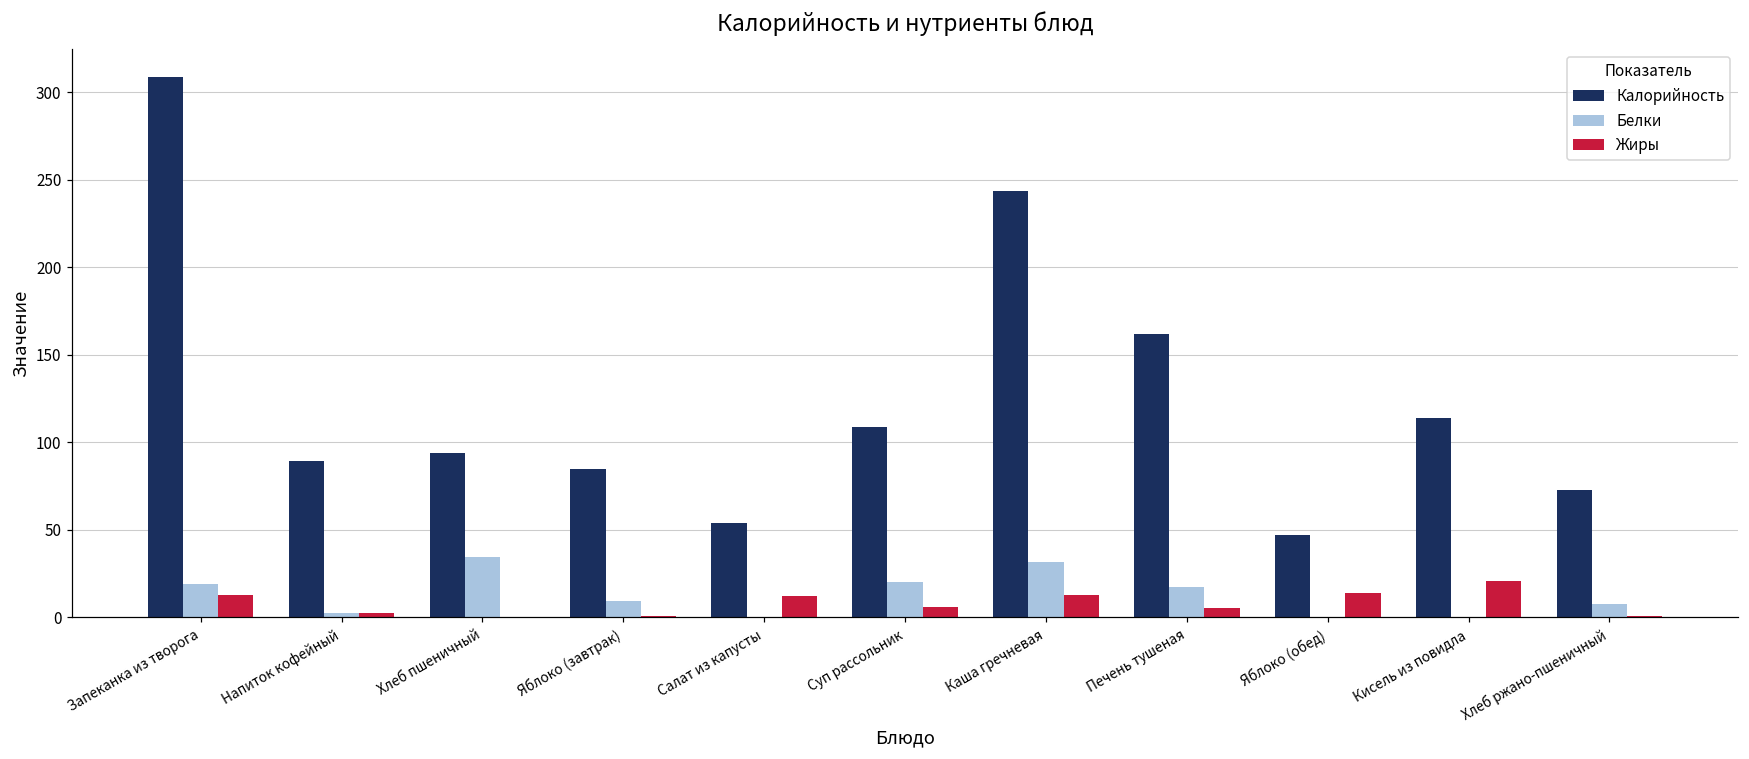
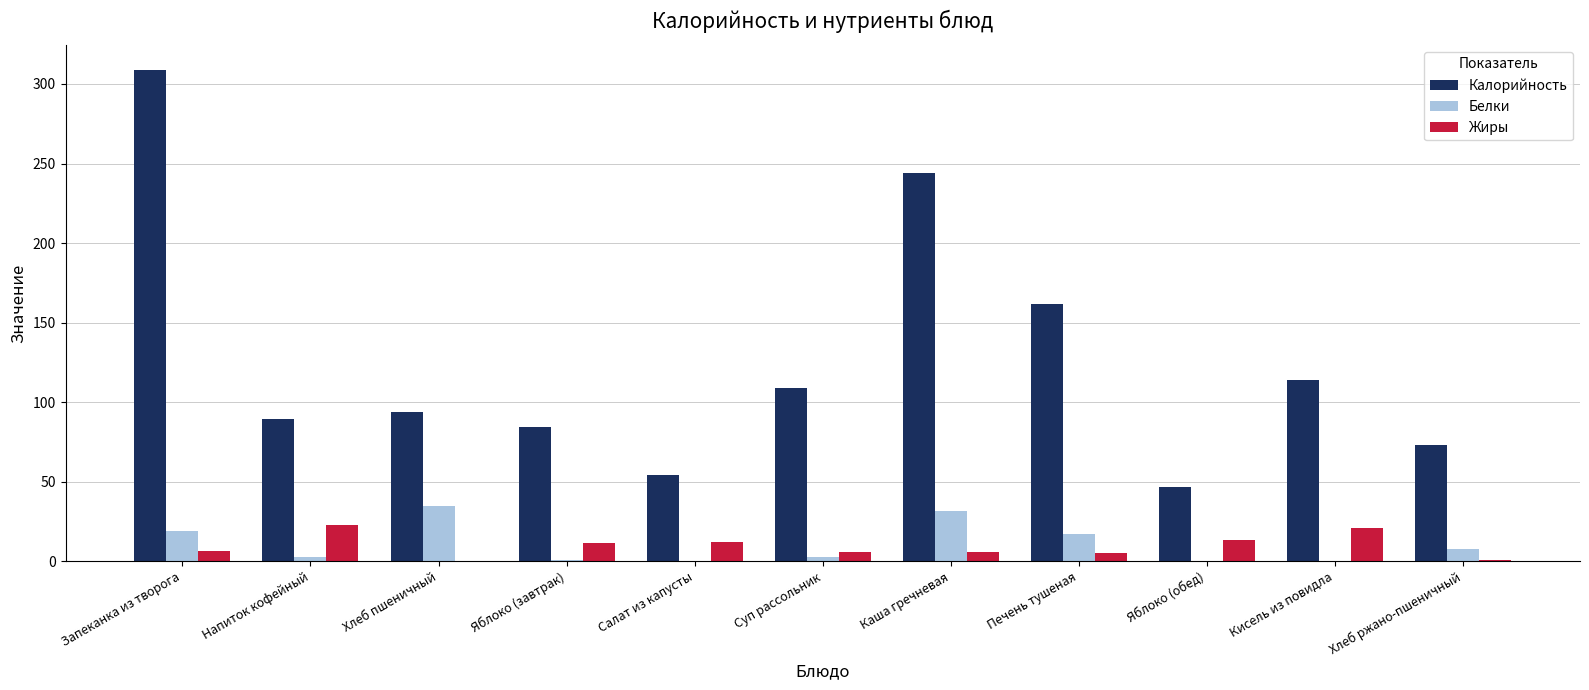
Жиры, Запеканка из творога: 13 -> 6
Жиры, Напиток кофейный: 2 -> 23
Белки, Яблоко (завтрак): 10 -> 1
Жиры, Яблоко (завтрак): 1 -> 11
Белки, Суп рассольник: 20 -> 2
Жиры, Каша гречневая: 13 -> 6
